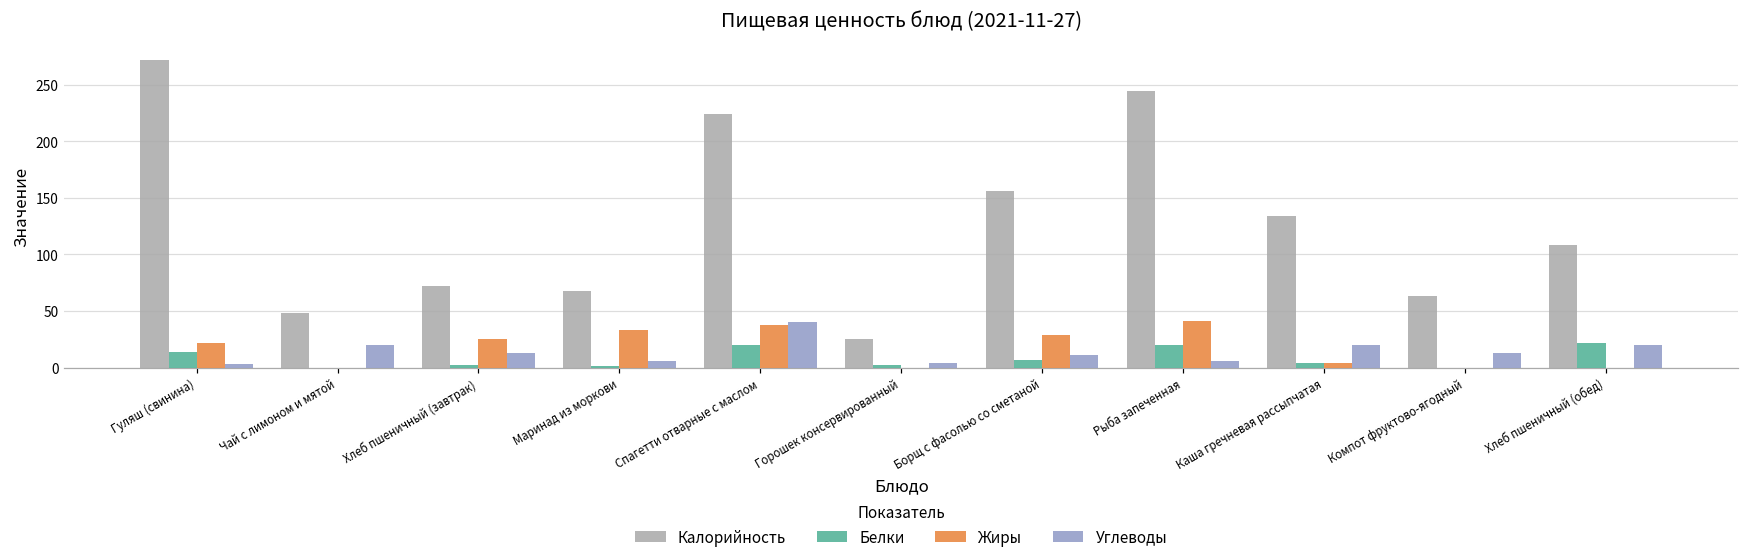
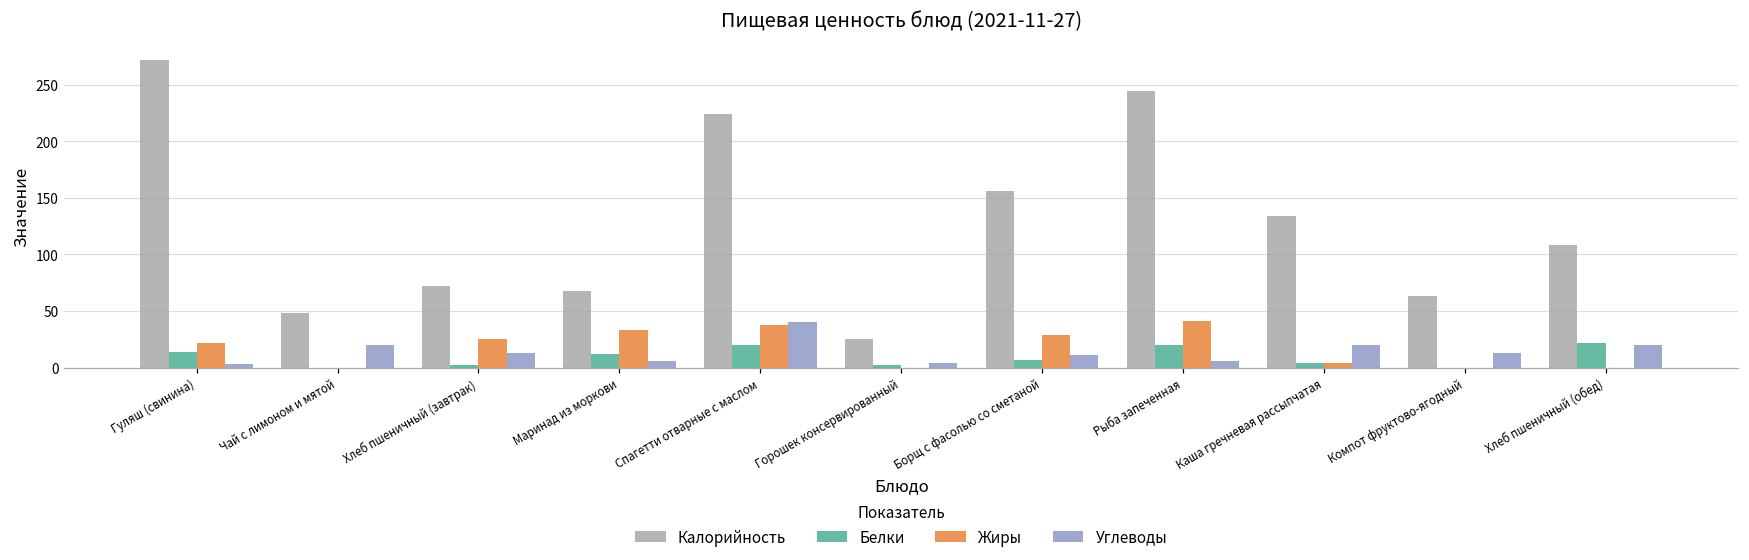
Белки, Маринад из моркови: 1 -> 12
